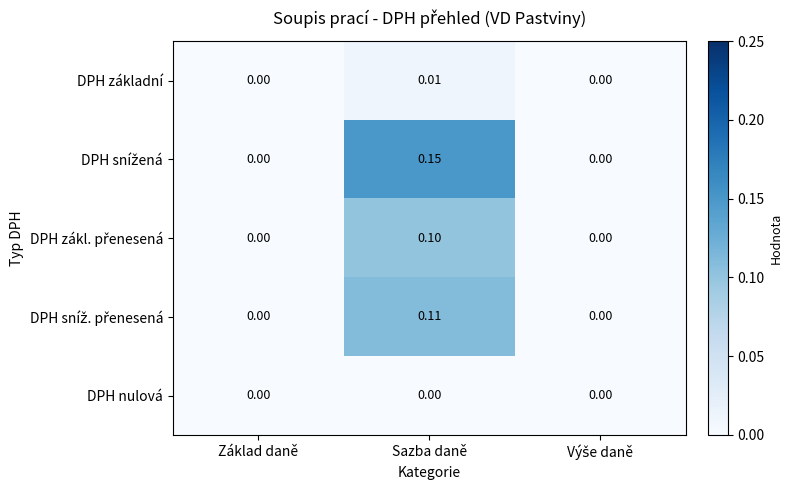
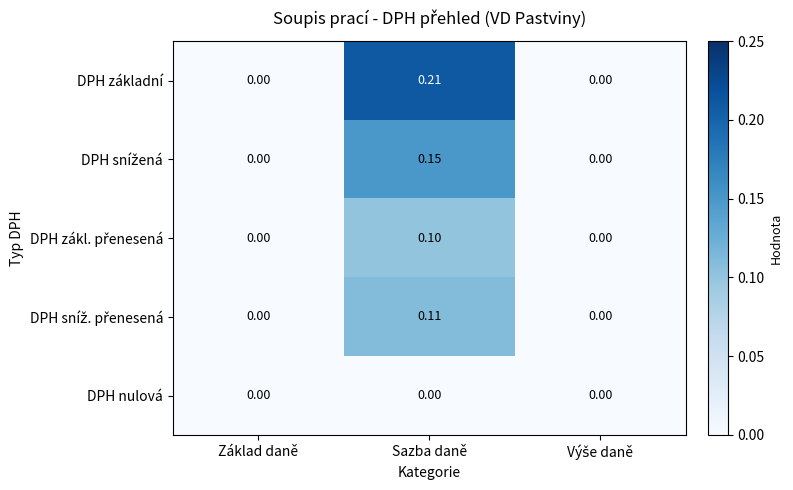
DPH základní, Sazba daně: 0.01 -> 0.21
